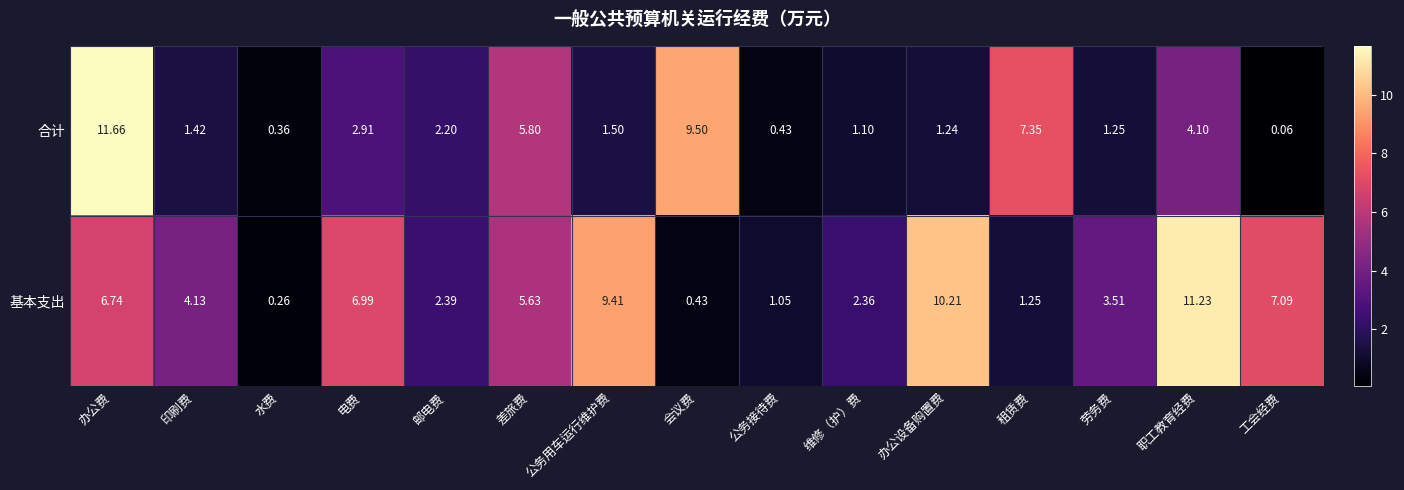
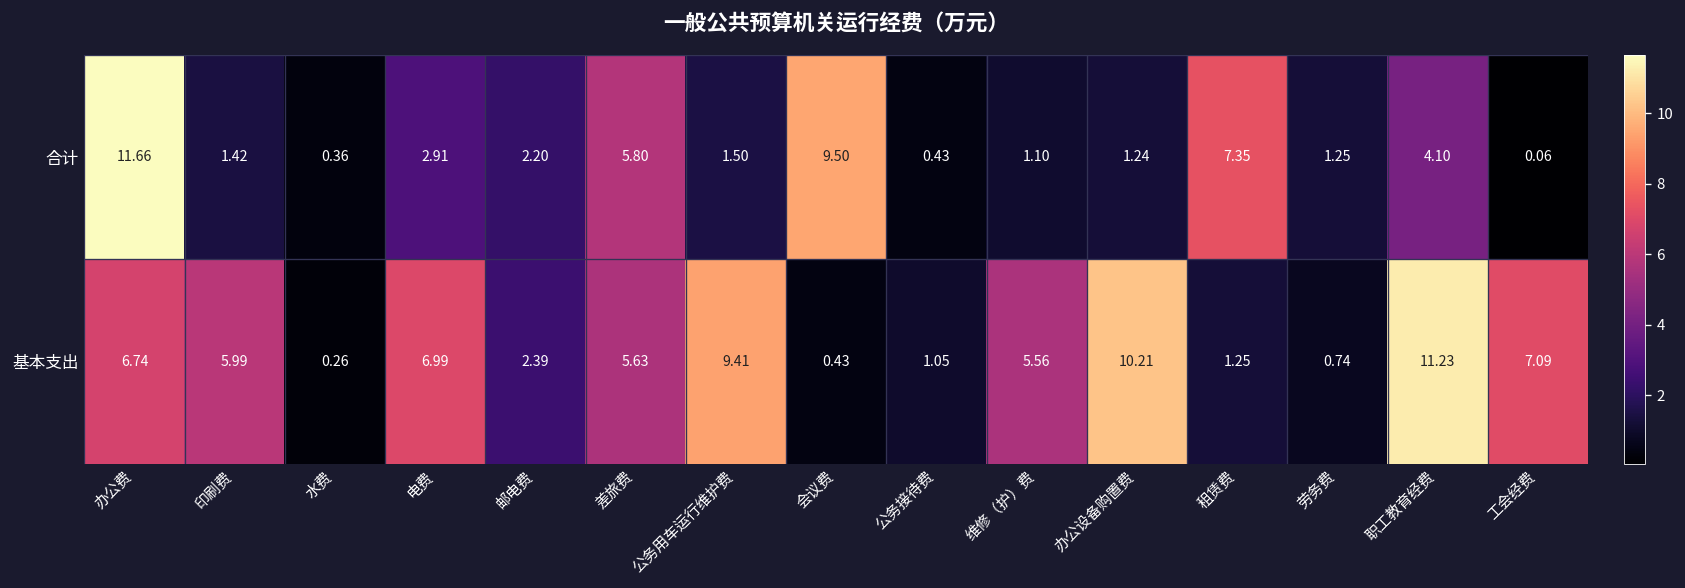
基本支出, 印刷费: 4.13 -> 5.99
基本支出, 维修（护）费: 2.36 -> 5.56
基本支出, 劳务费: 3.51 -> 0.74
